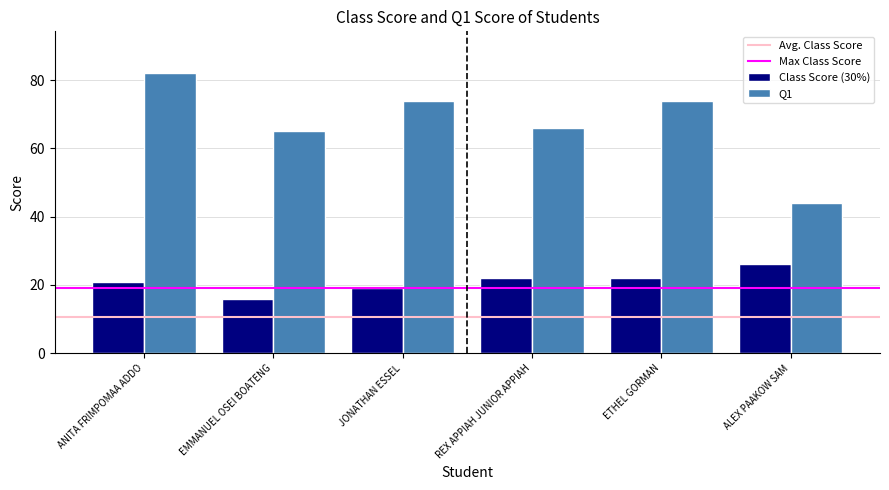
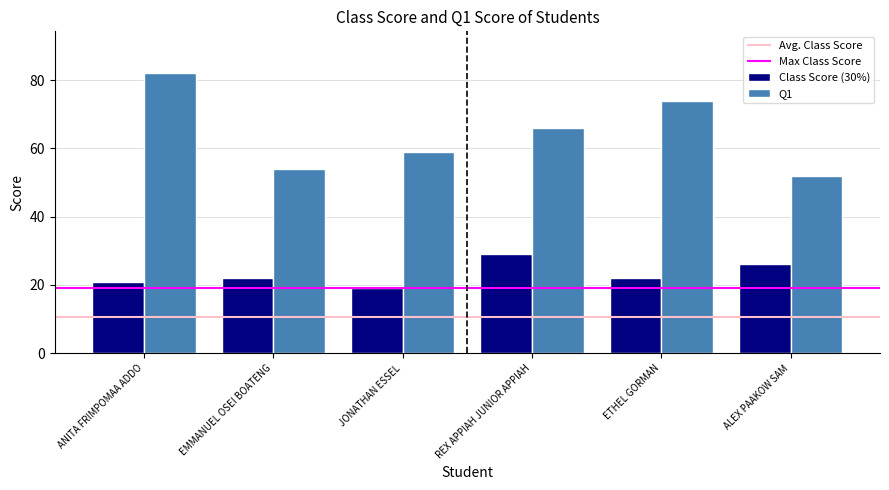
Class Score (30%), EMMANUEL OSEI BOATENG: 16 -> 22
Q1, EMMANUEL OSEI BOATENG: 65 -> 54
Q1, JONATHAN ESSEL: 74 -> 59
Class Score (30%), REX APPIAH JUNIOR APPIAH: 22 -> 29
Q1, ALEX PAAKOW SAM: 44 -> 52
